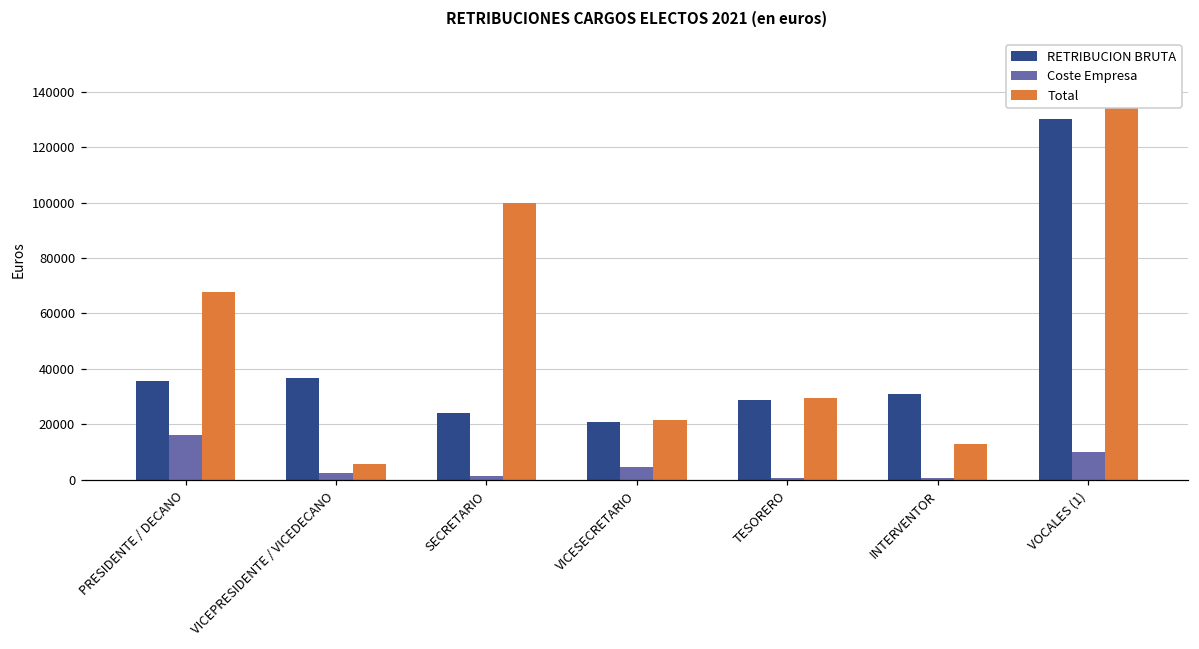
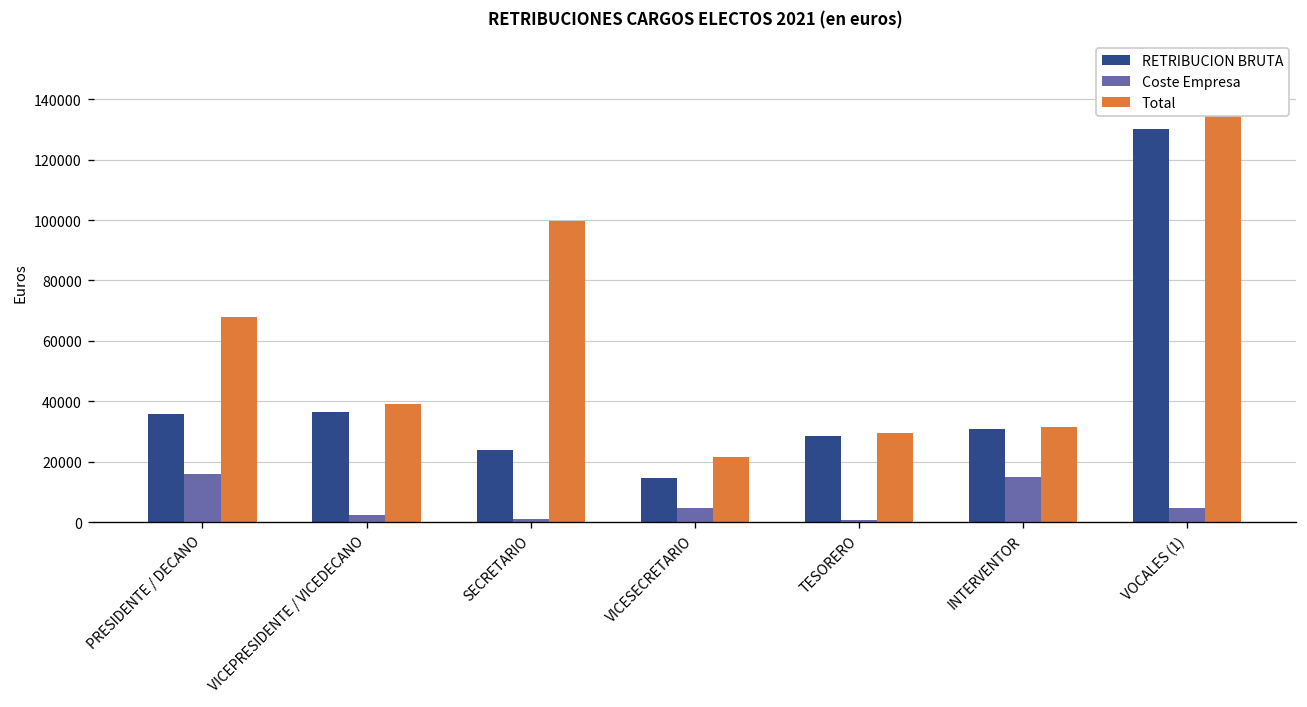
Total, VICEPRESIDENTE / VICEDECANO: 6000 -> 39000
RETRIBUCION BRUTA, VICESECRETARIO: 21000 -> 15000
Coste Empresa, INTERVENTOR: 1000 -> 15000
Total, INTERVENTOR: 13000 -> 32000
Coste Empresa, VOCALES (1): 10000 -> 5000
